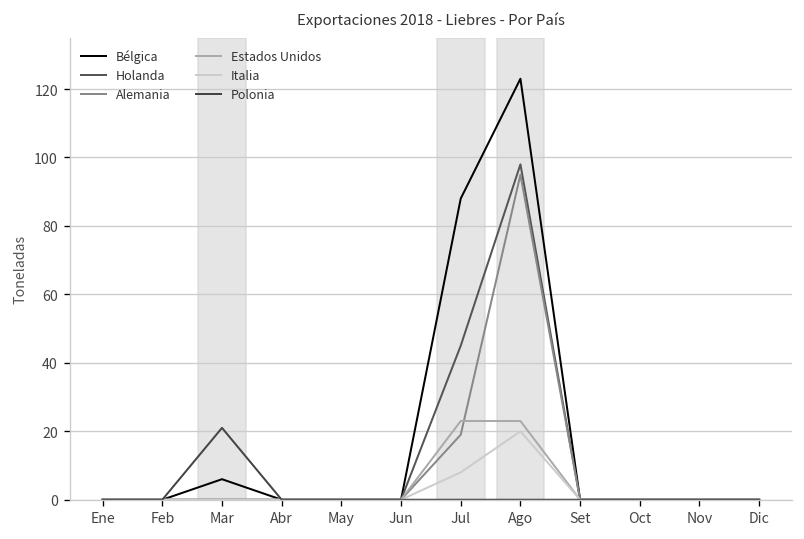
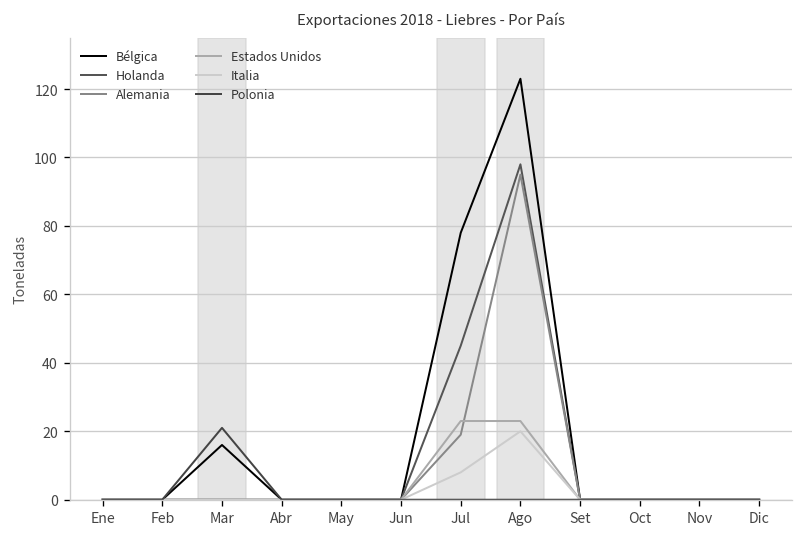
Bélgica, Mar: 6 -> 16
Bélgica, Jul: 88 -> 78
